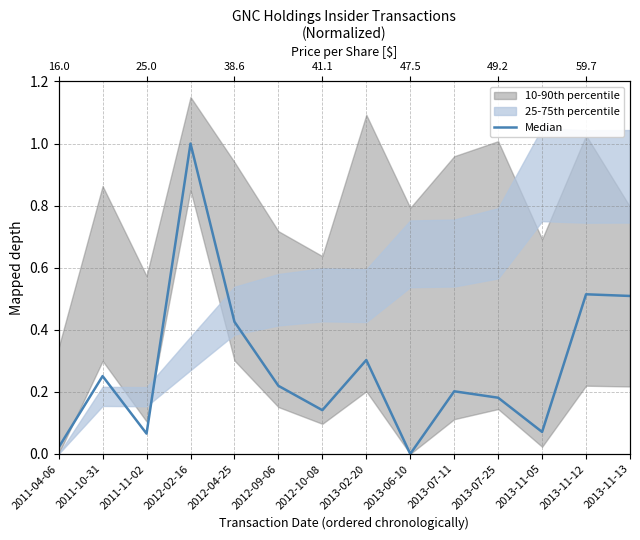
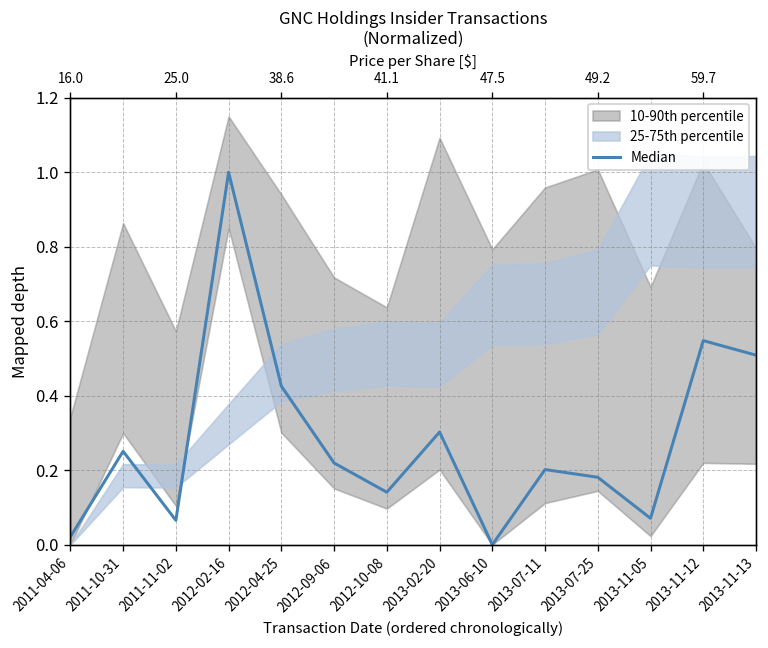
Median, 2013-11-12: 0.51 -> 0.55
